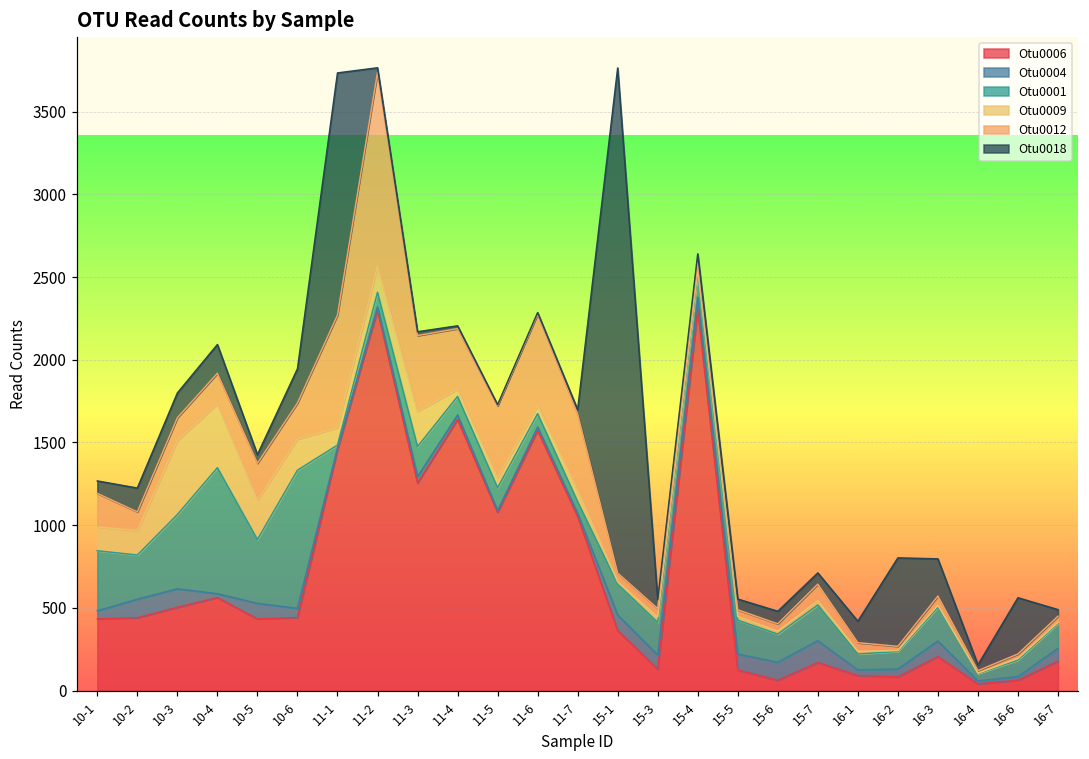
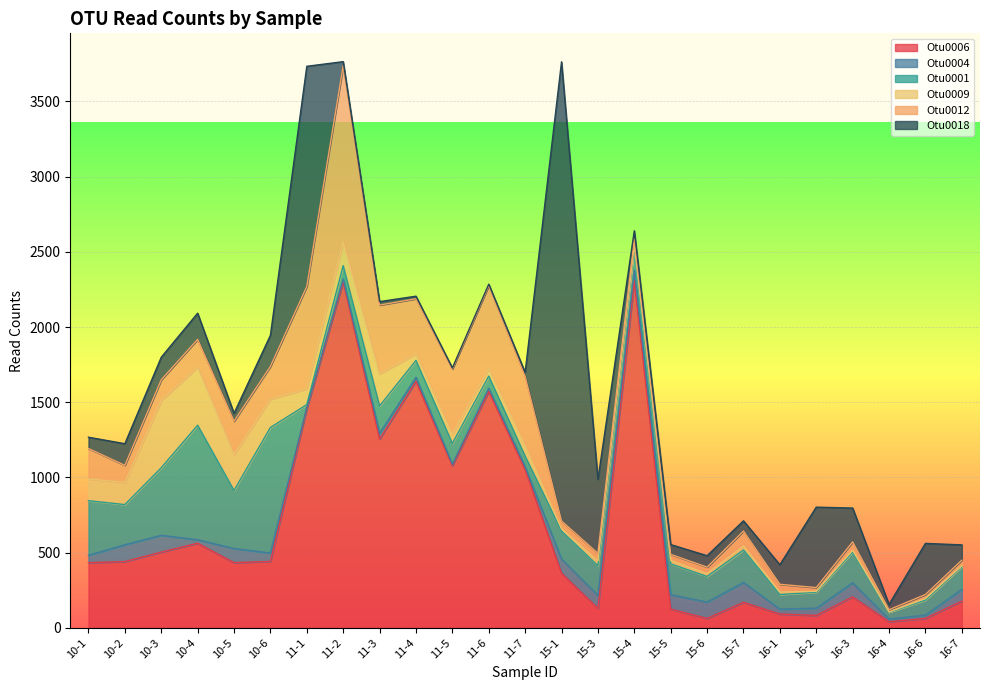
Otu0018, 15-3: 50 -> 490
Otu0018, 16-7: 40 -> 100
